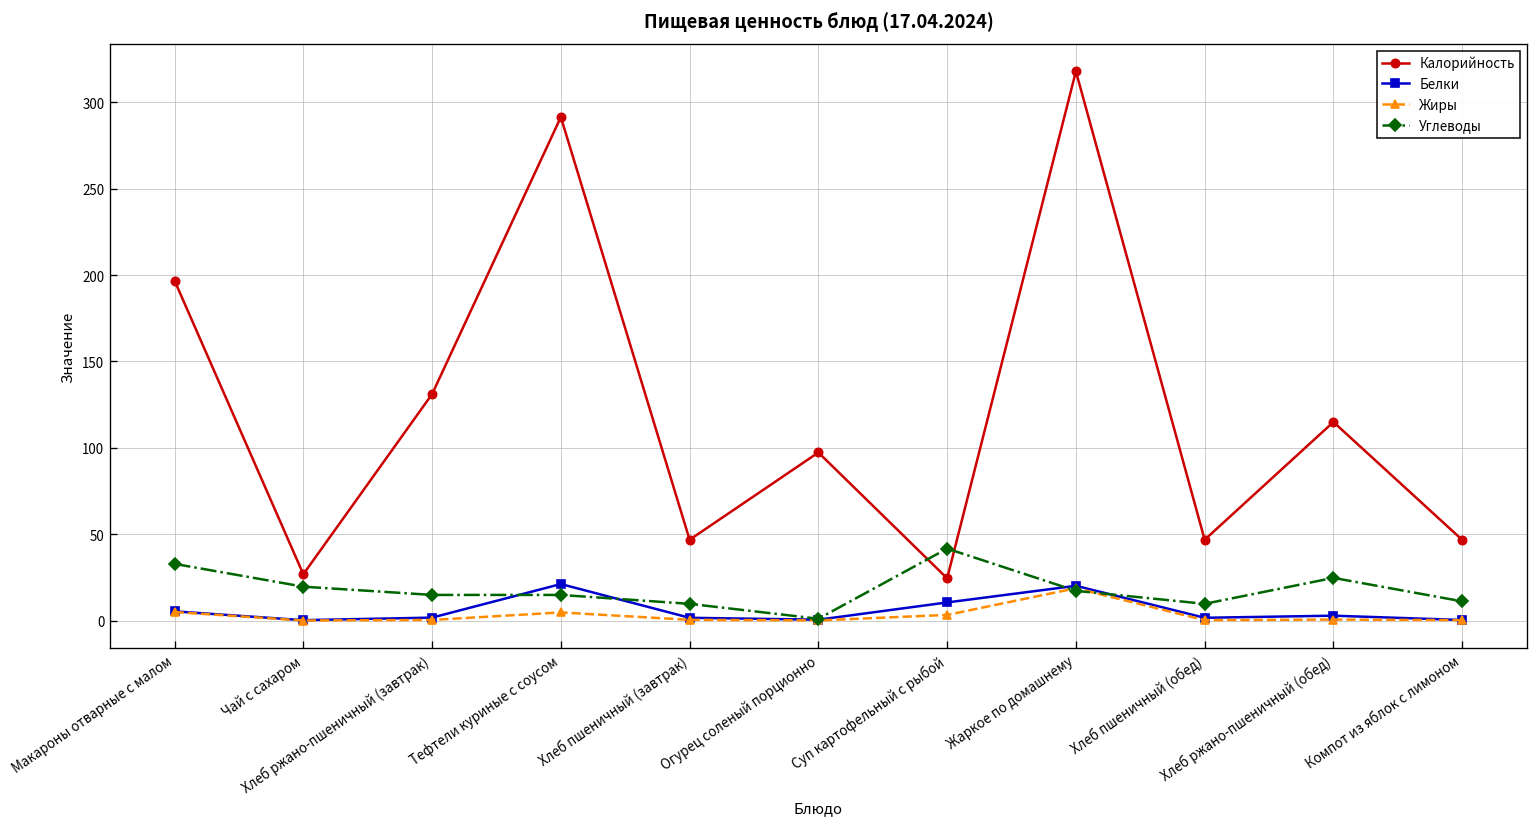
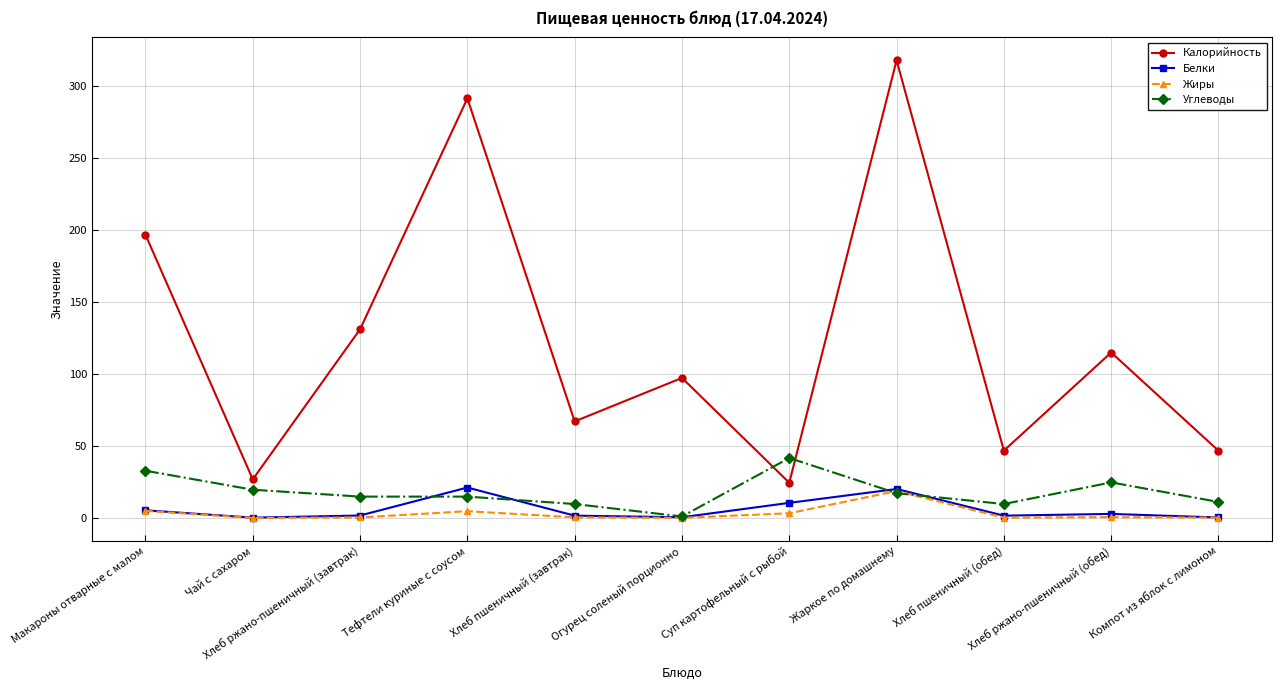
Калорийность, Хлеб пшеничный (завтрак): 47 -> 67
